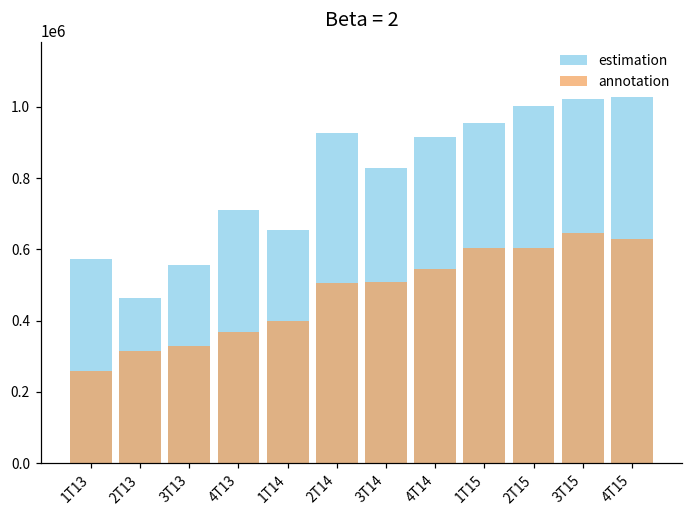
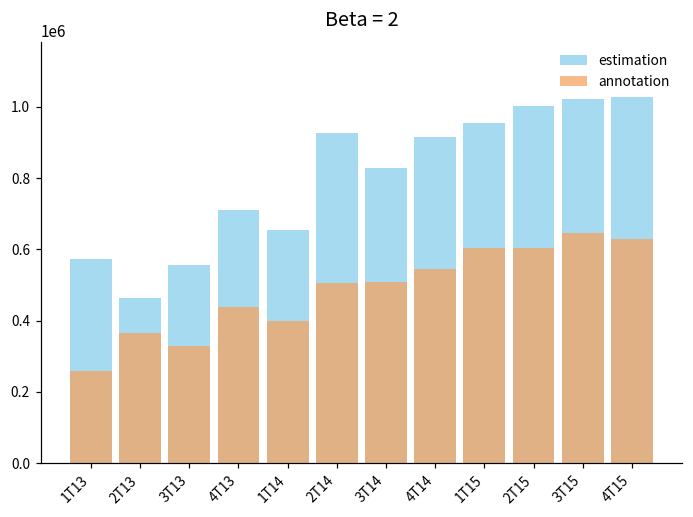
annotation, 2T13: 310000 -> 370000
annotation, 4T13: 370000 -> 440000
